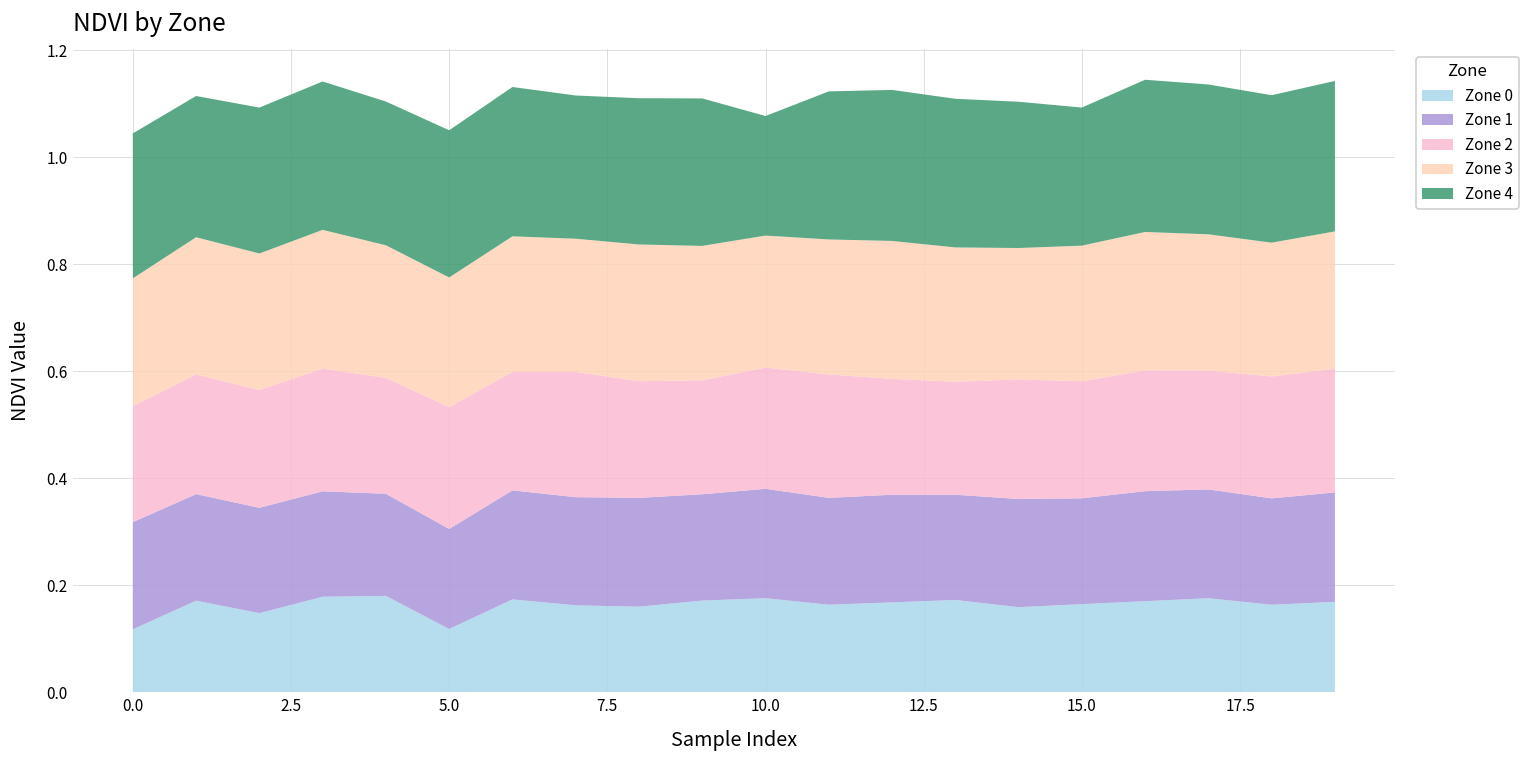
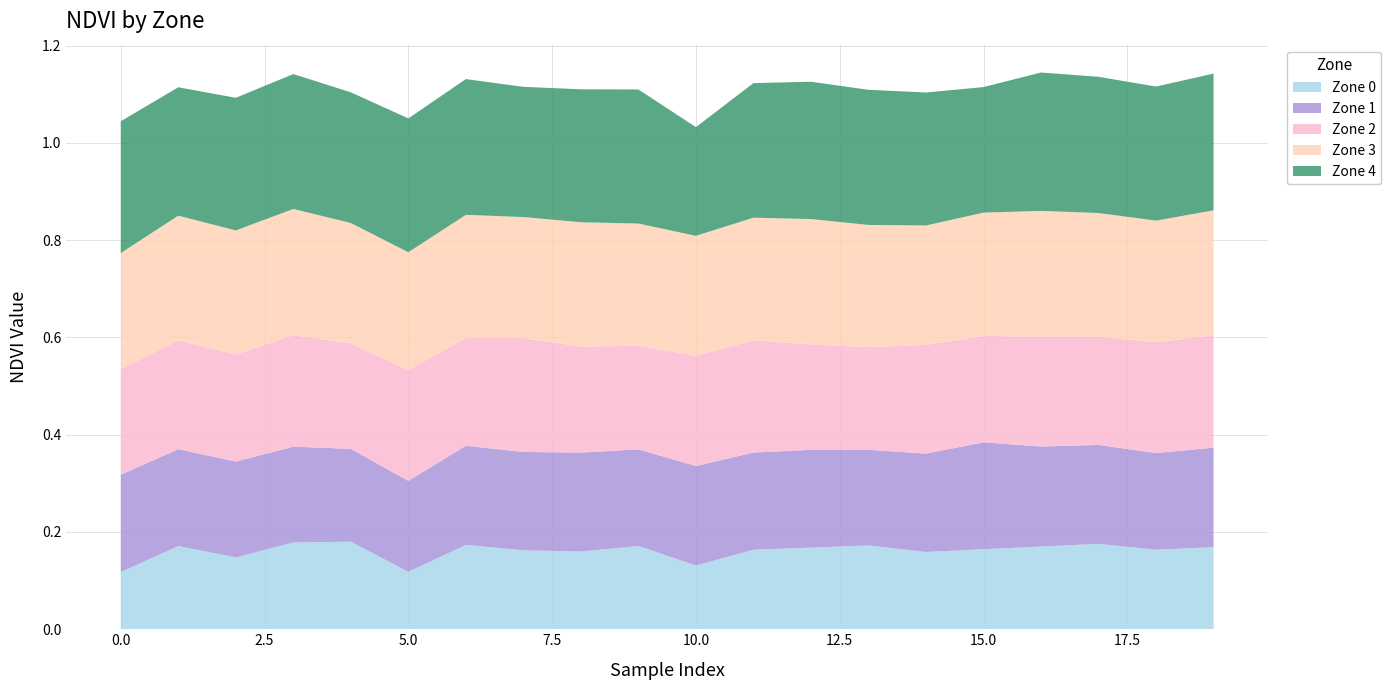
Zone 0, 10.0: 0.18 -> 0.13
Zone 1, 15.0: 0.20 -> 0.22
